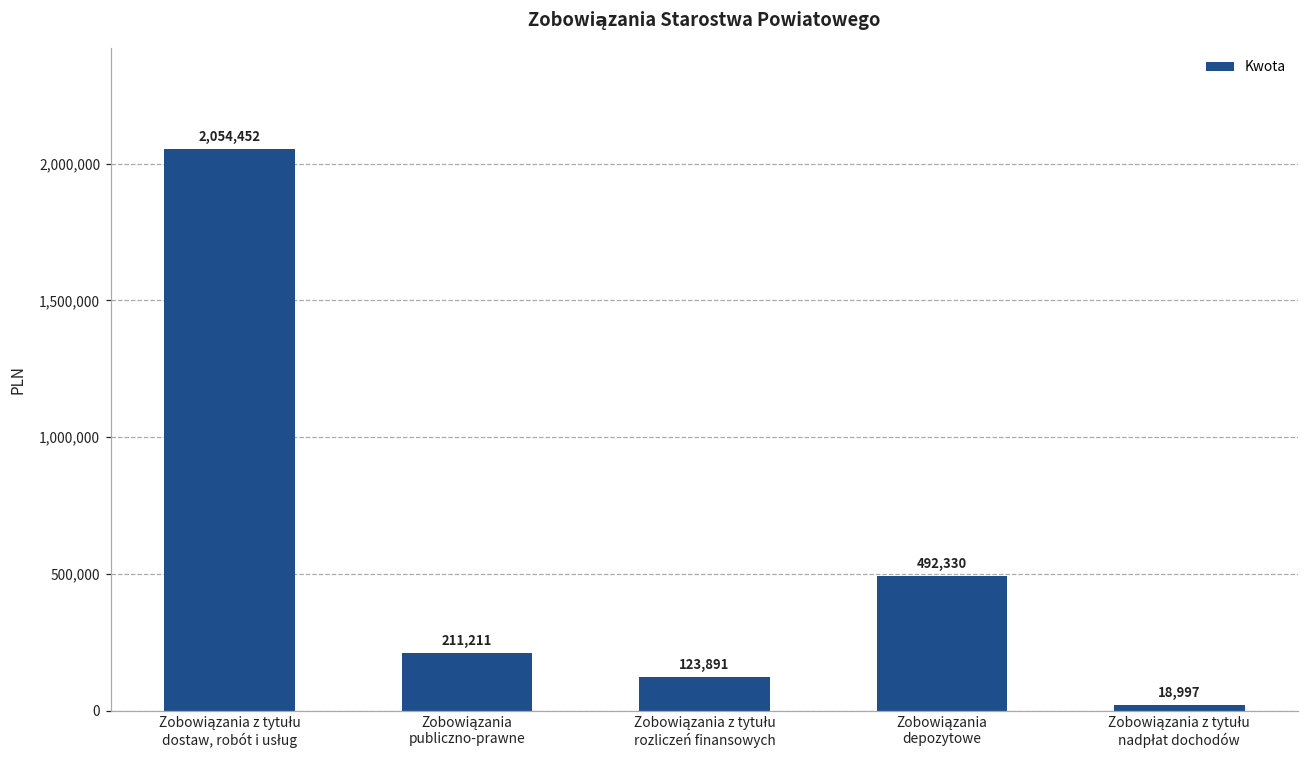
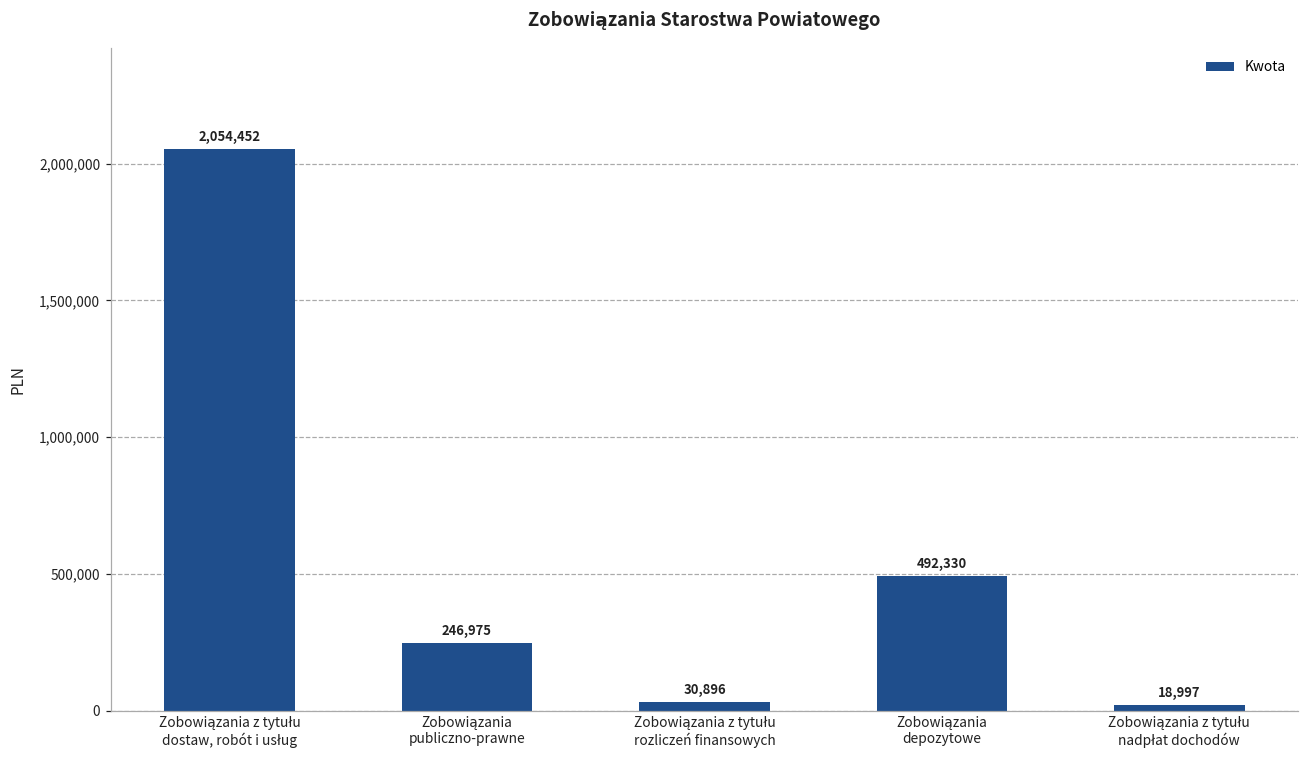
Zobowiązania publiczno-prawne: 211,211 -> 246,975
Zobowiązania z tytułu rozliczeń finansowych: 123,891 -> 30,896
